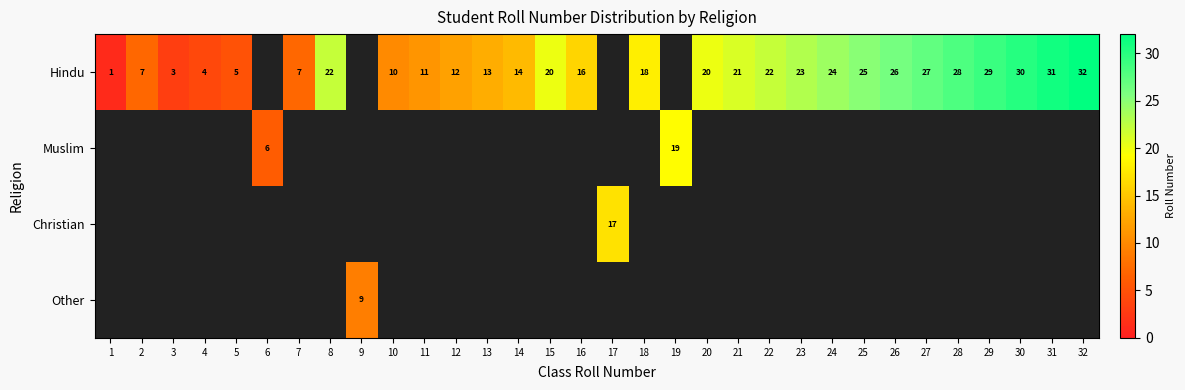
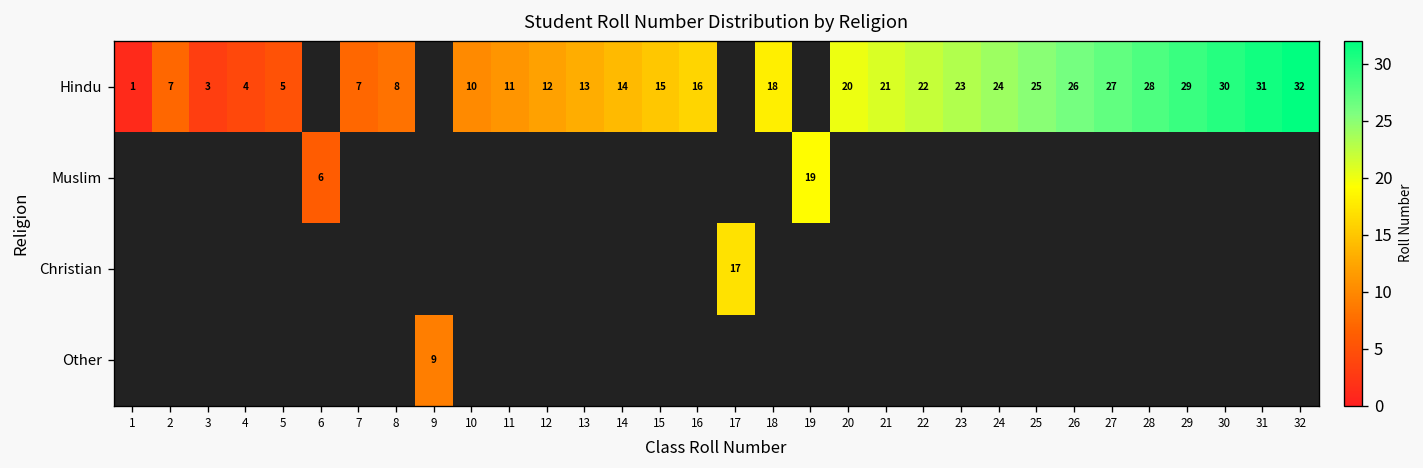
Hindu, 8: 22 -> 8
Hindu, 15: 20 -> 15
